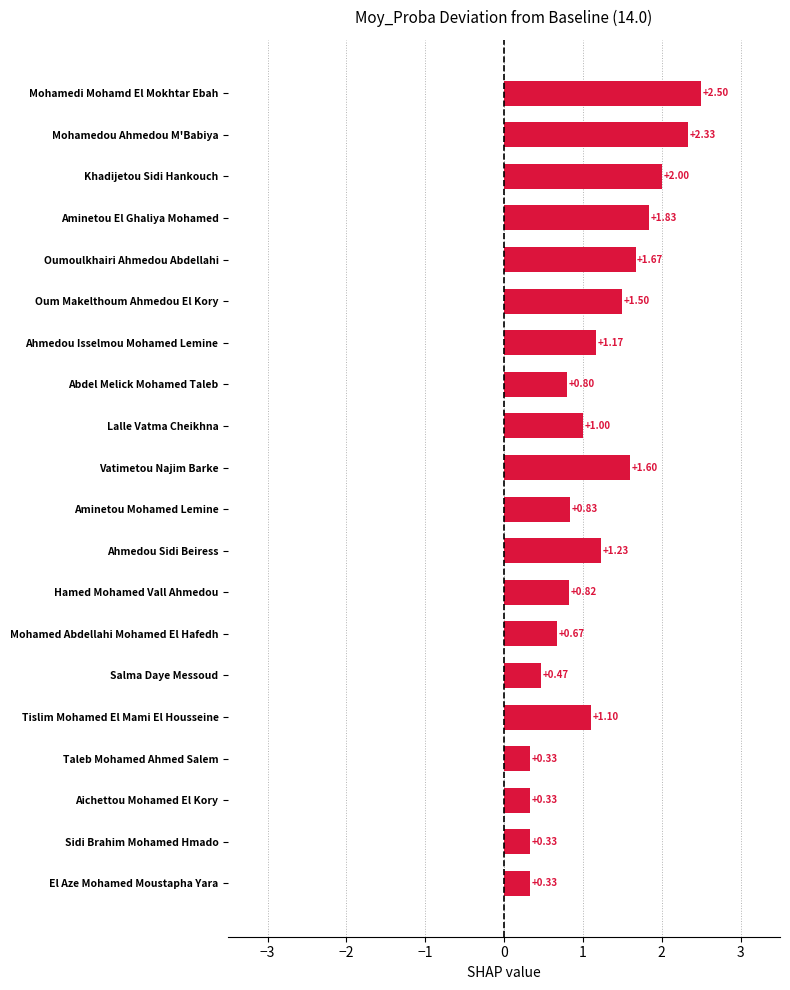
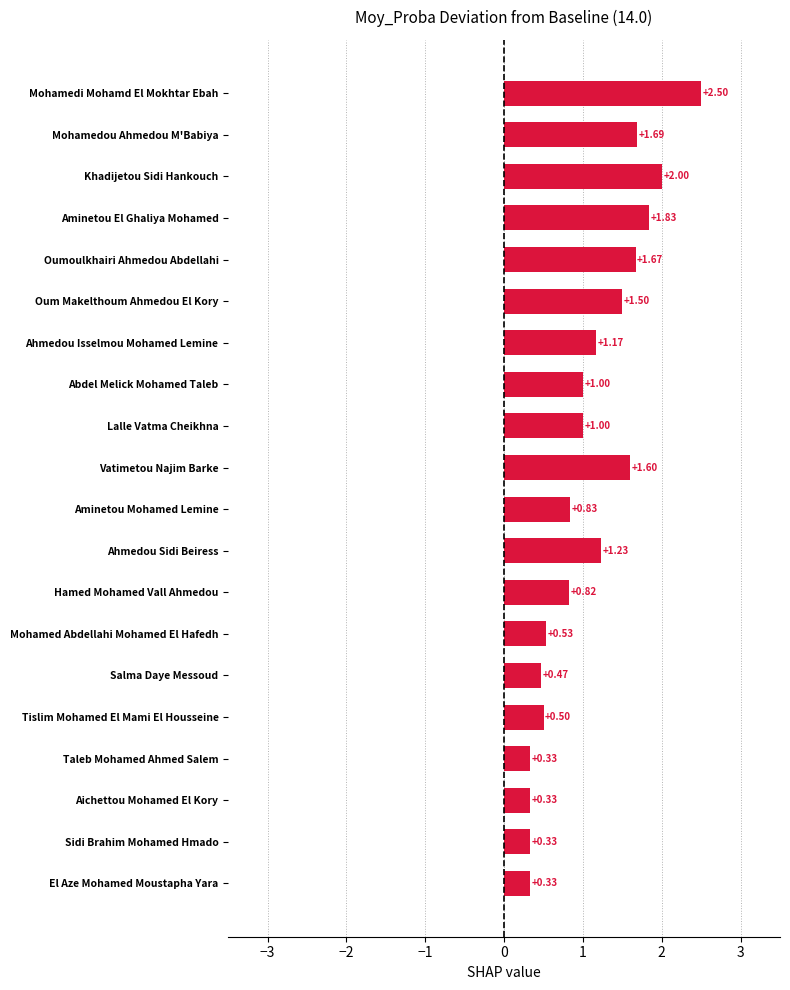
Mohamedou Ahmedou M'Babiya: +2.33 -> +1.69
Abdel Melick Mohamed Taleb: +0.80 -> +1.00
Mohamed Abdellahi Mohamed El Hafedh: +0.67 -> +0.53
Tislim Mohamed El Mami El Housseine: +1.10 -> +0.50
